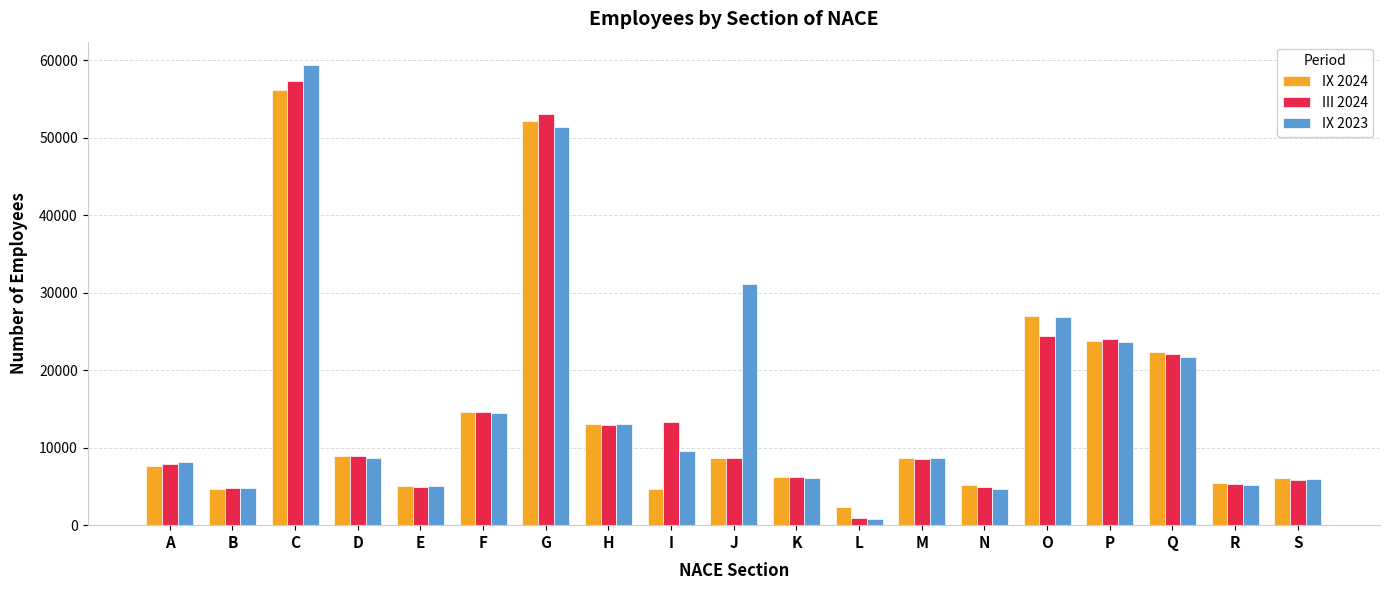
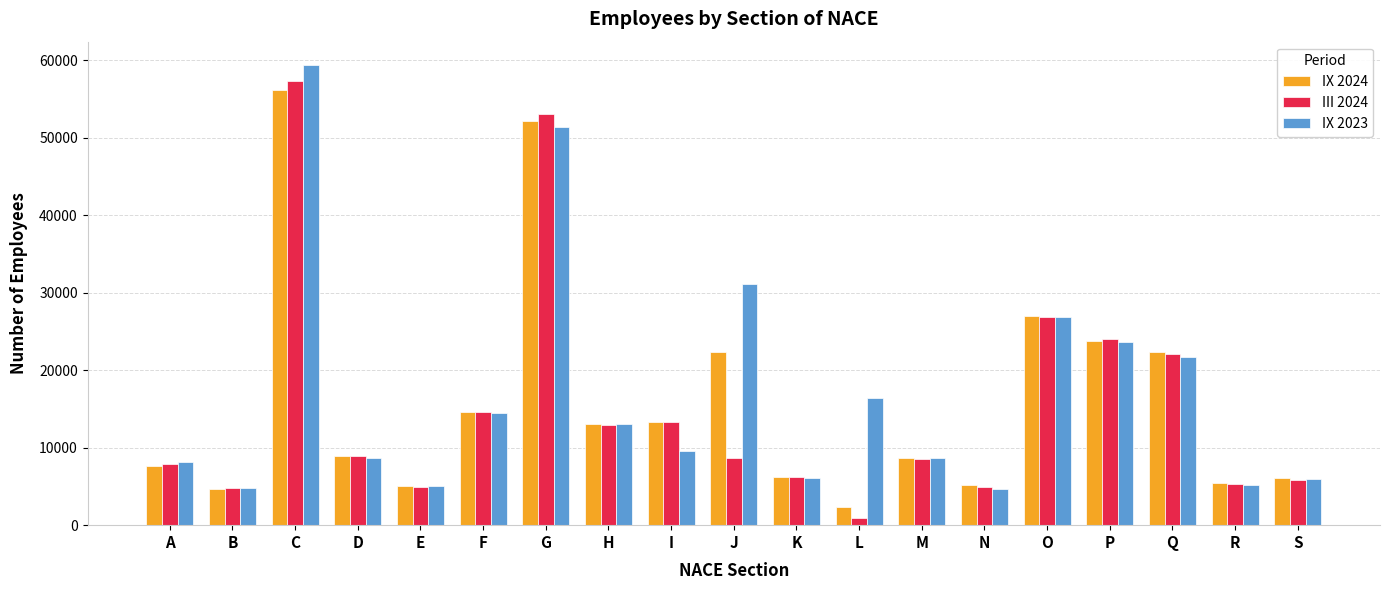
IX 2024, I: 5000 -> 13000
IX 2024, J: 9000 -> 22000
IX 2023, L: 1000 -> 16000
III 2024, O: 24000 -> 27000
